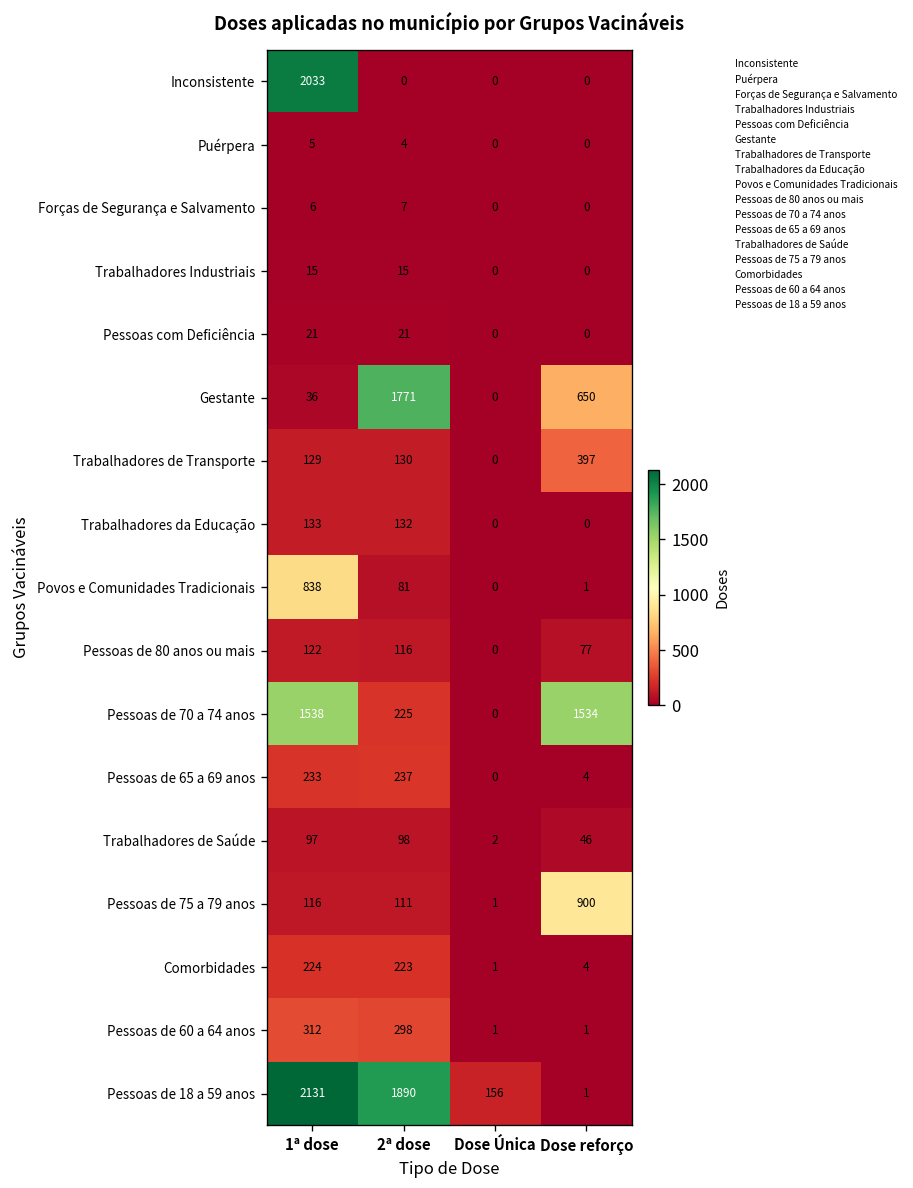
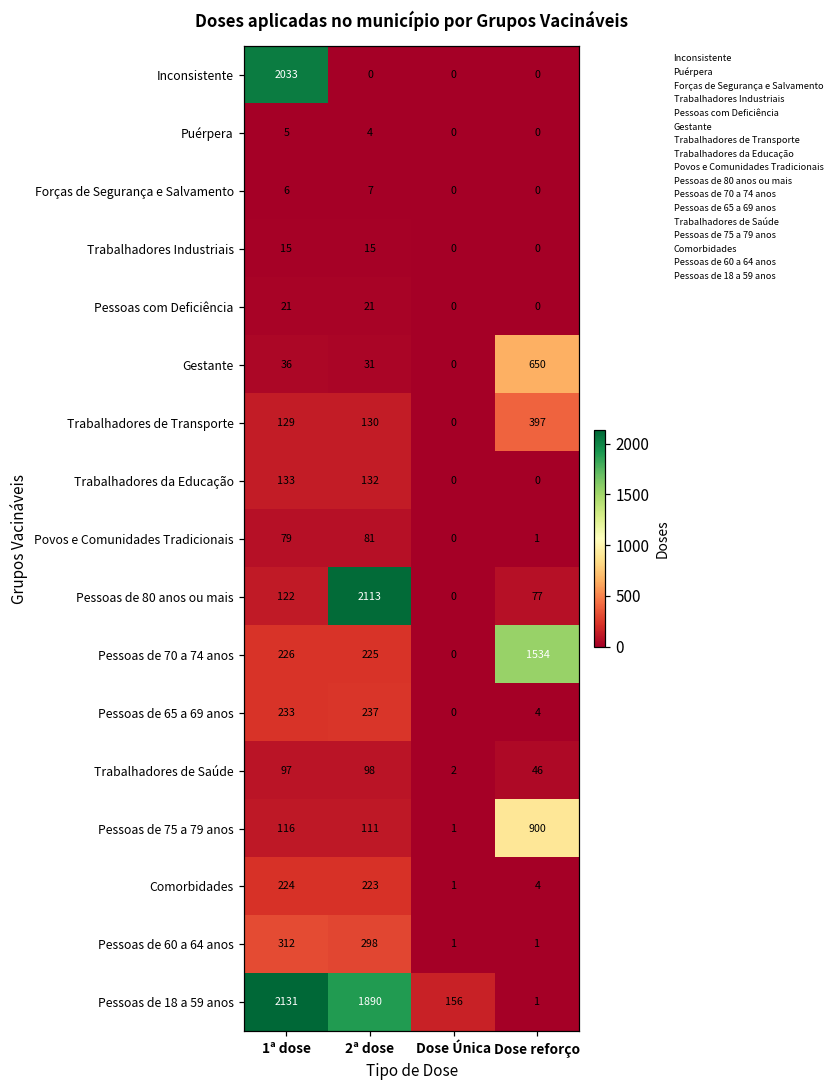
Gestante, 2ª dose: 1771 -> 31
Povos e Comunidades Tradicionais, 1ª dose: 838 -> 79
Pessoas de 80 anos ou mais, 2ª dose: 116 -> 2113
Pessoas de 70 a 74 anos, 1ª dose: 1538 -> 226
